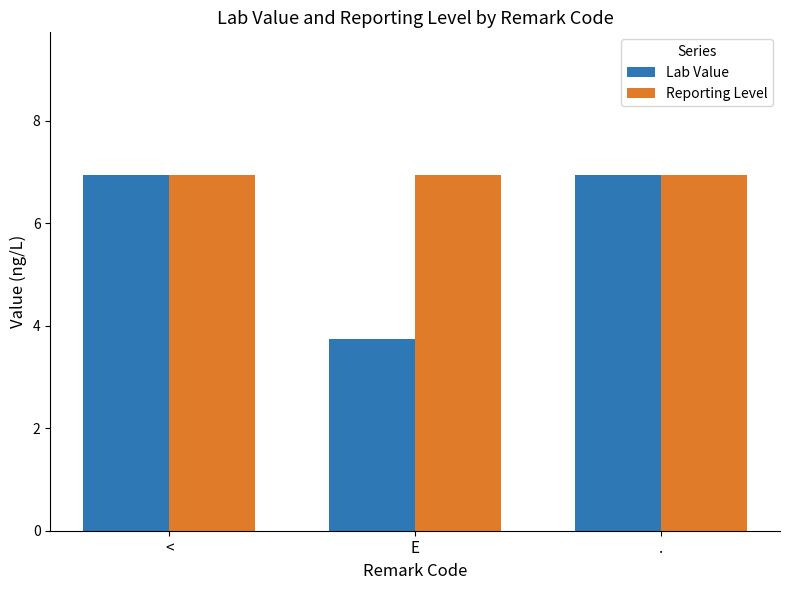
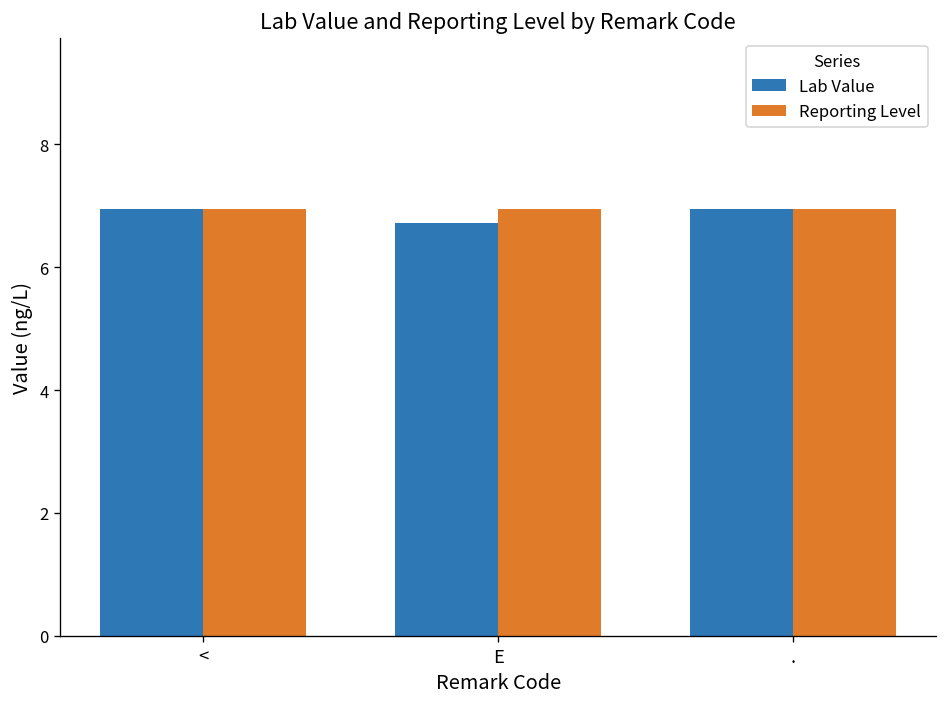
Lab Value, E: 3.7 -> 6.7
